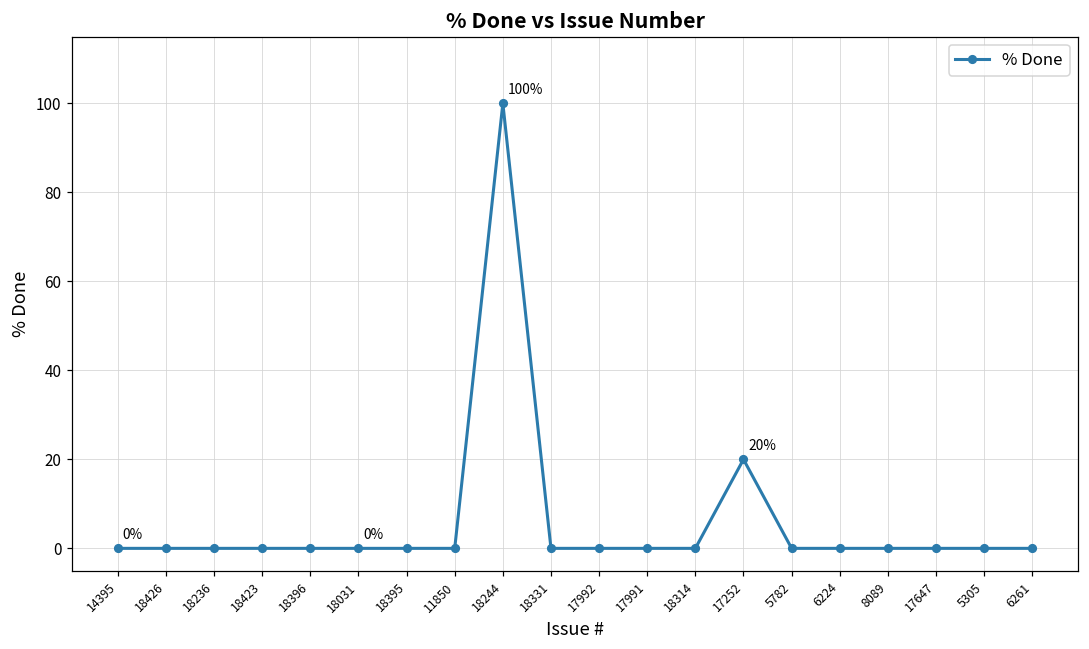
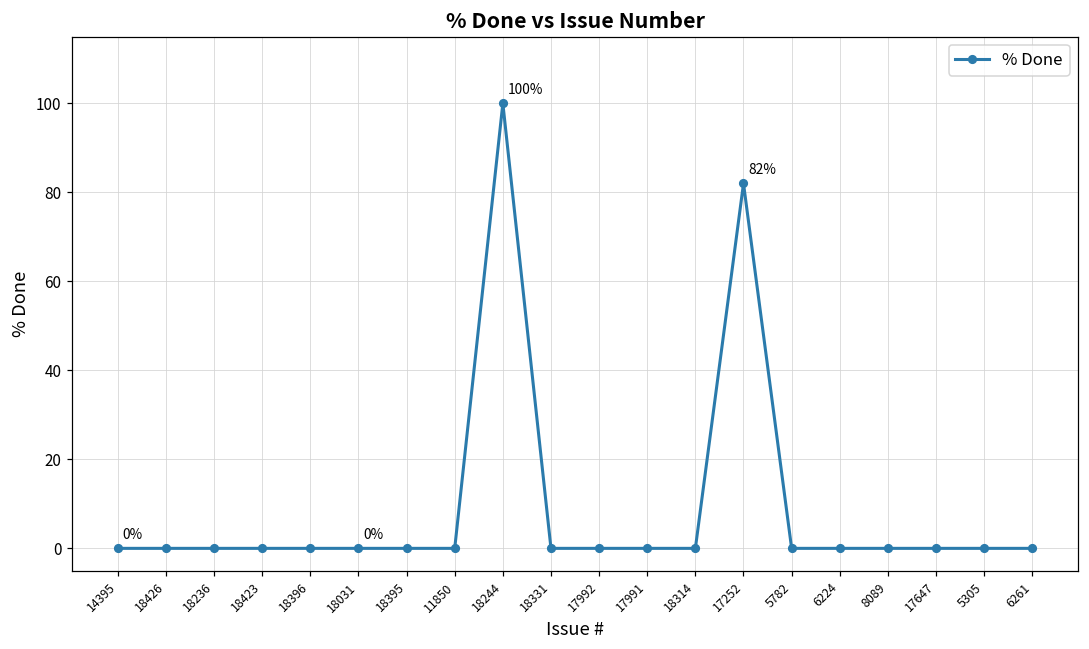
17252: 20% -> 82%
